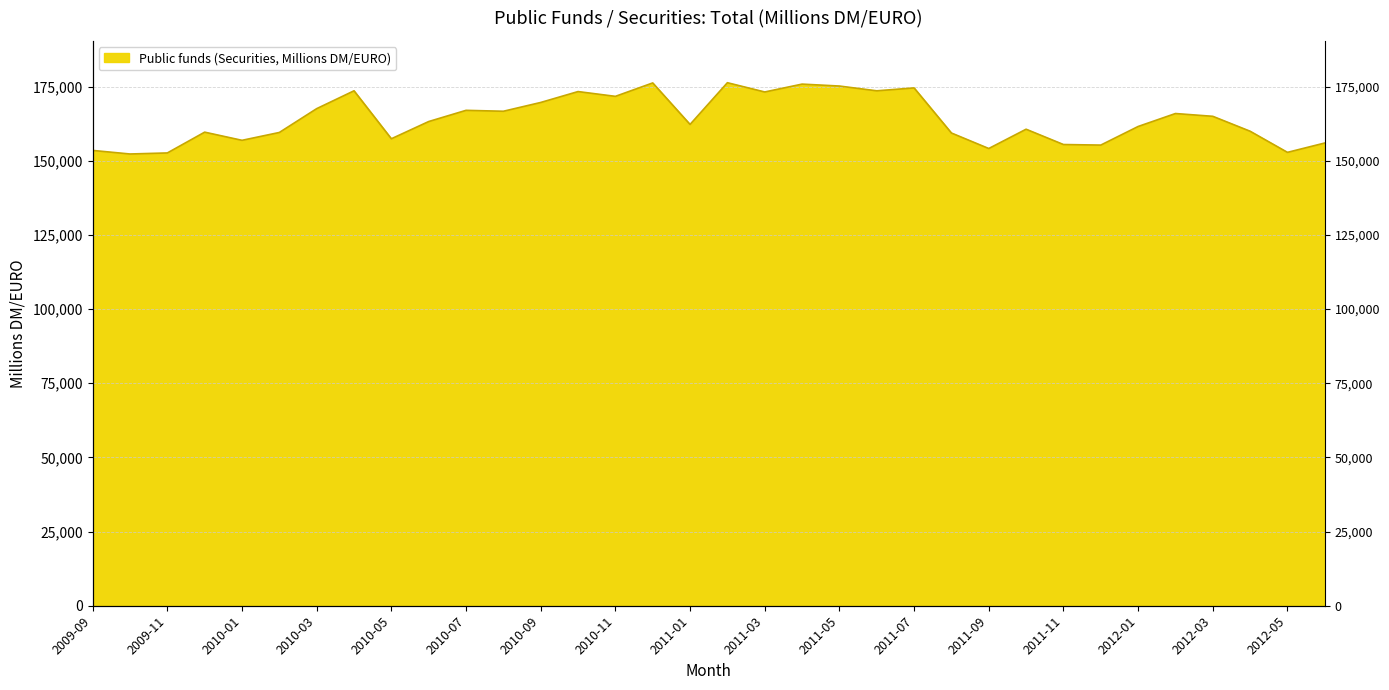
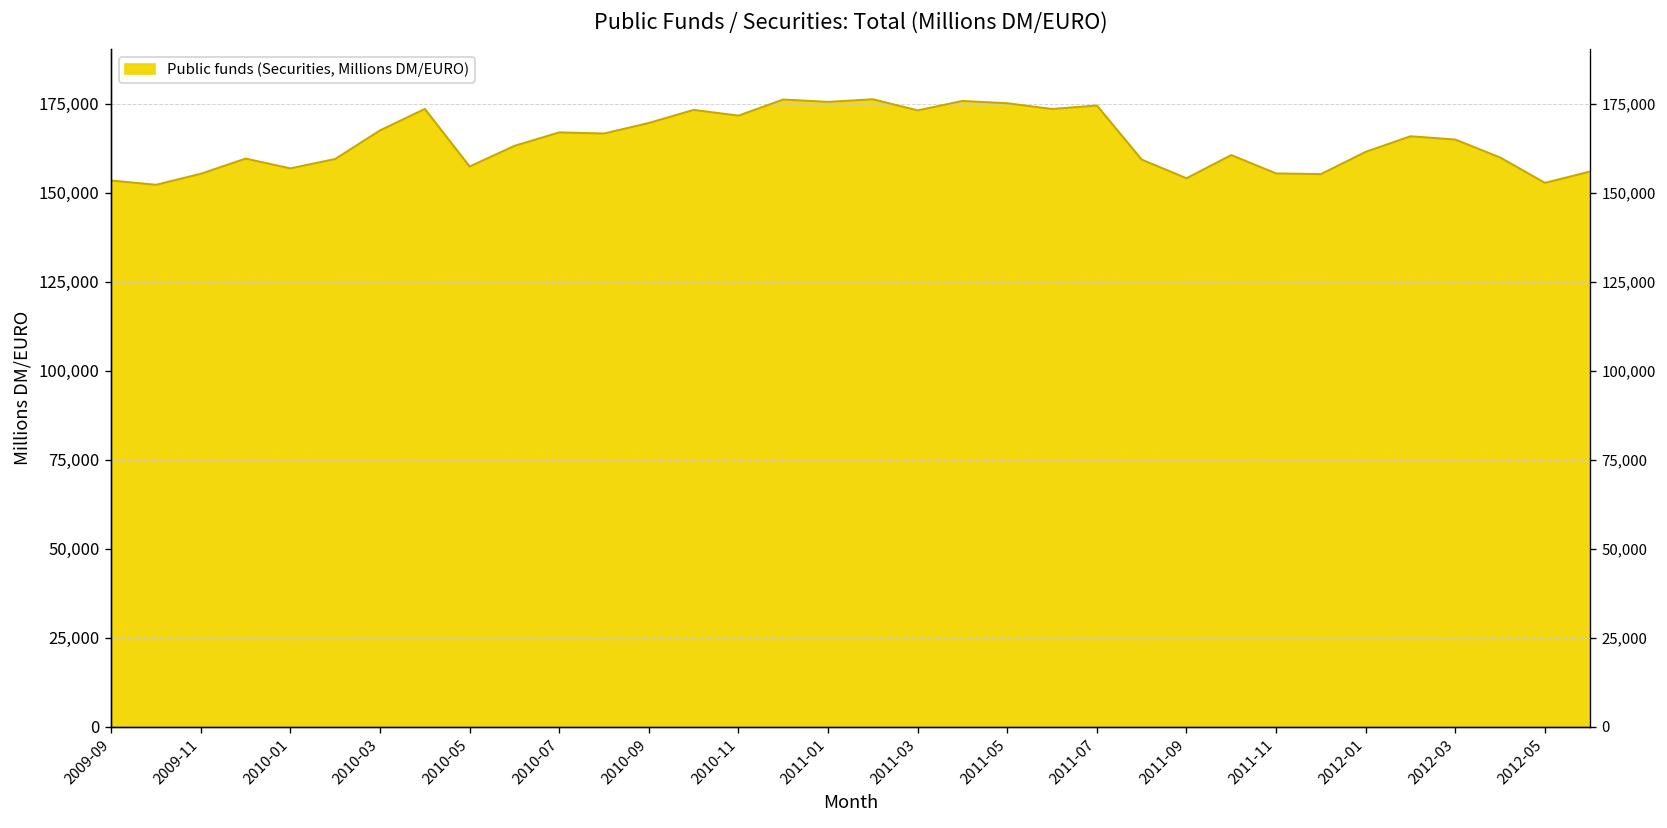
2009-11: 153,000 -> 155,000
2011-01: 162,000 -> 176,000
